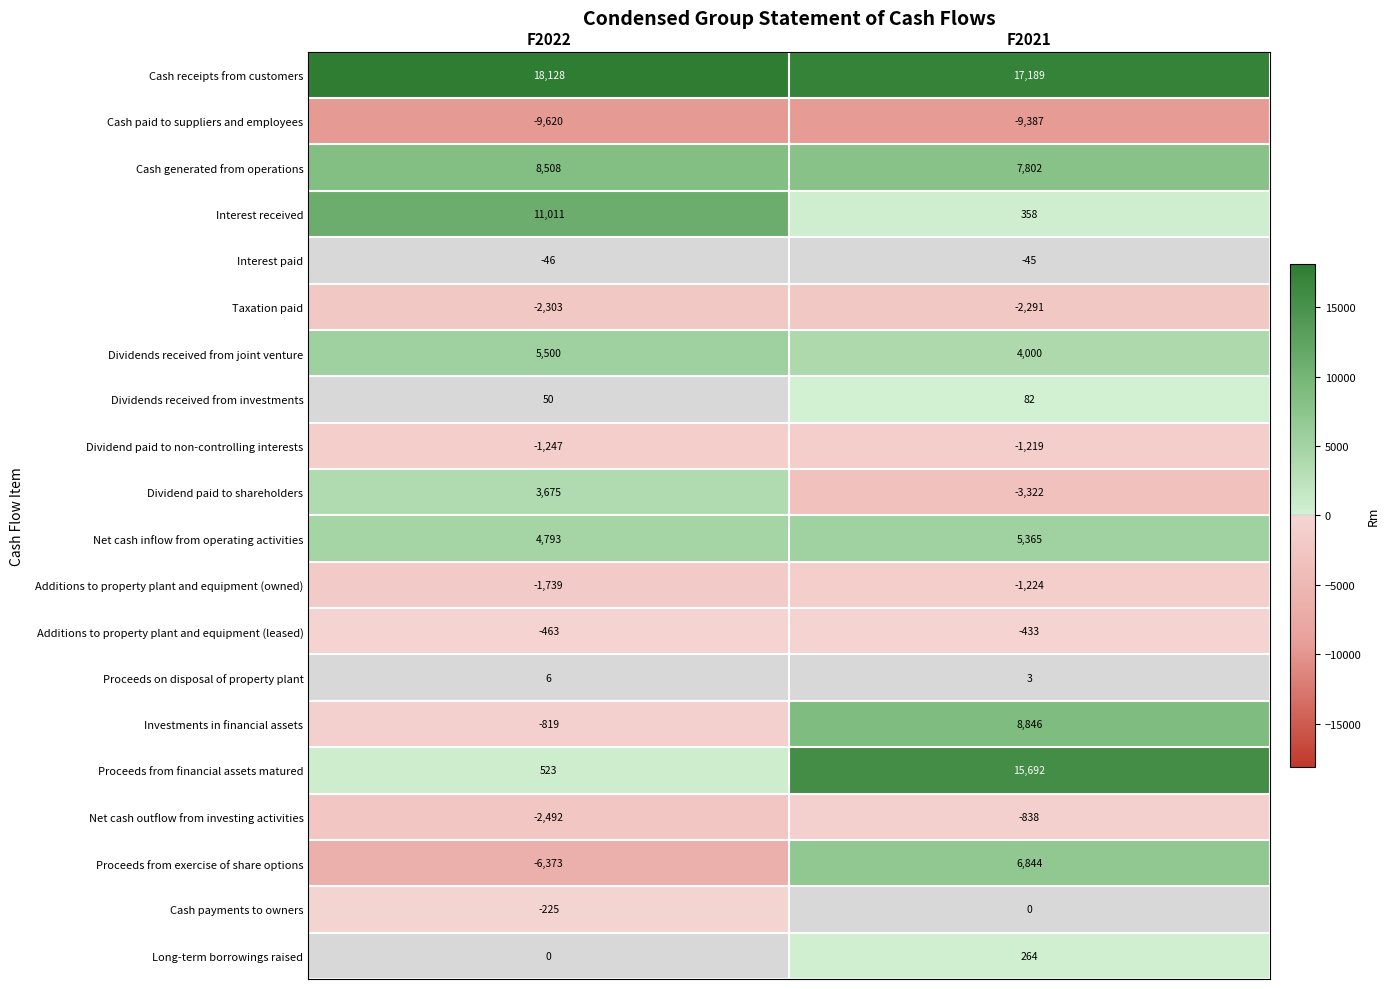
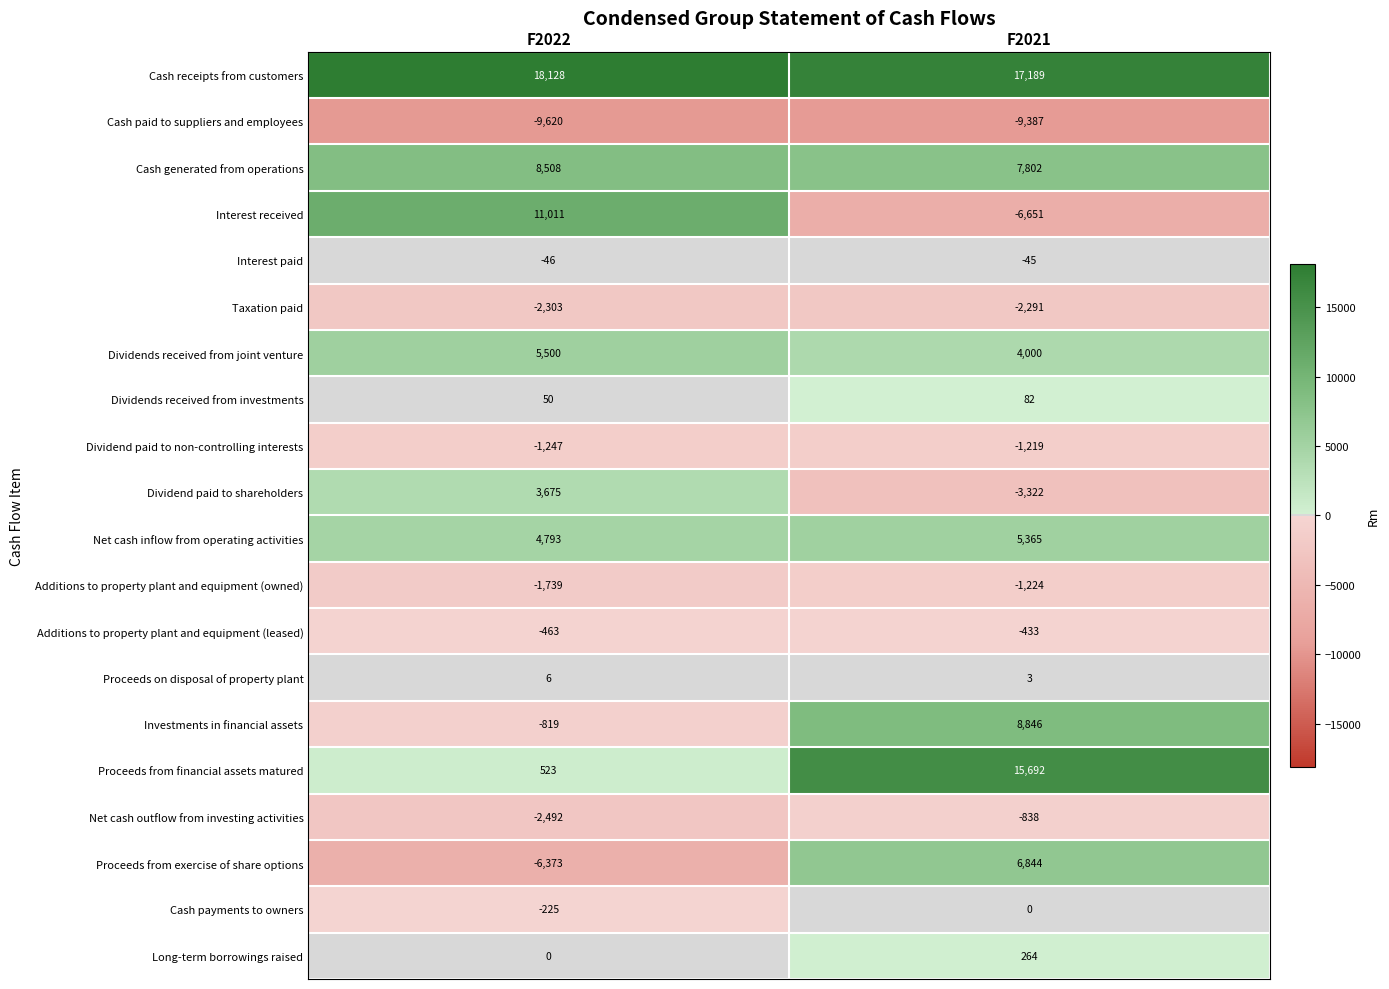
Interest received, F2021: 358 -> -6,651
